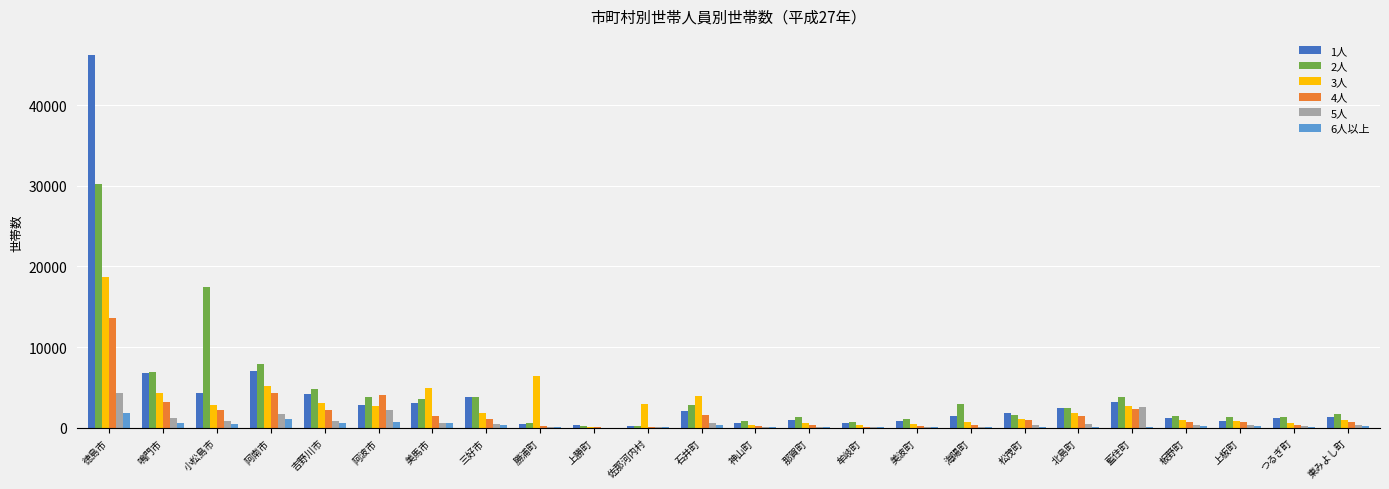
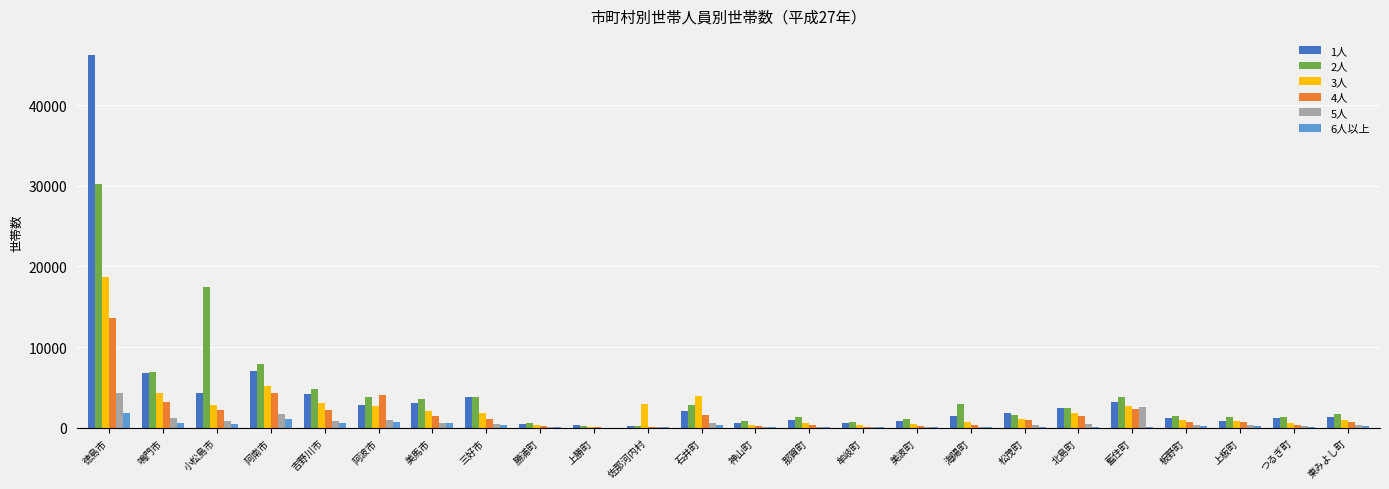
5人, 阿波市: 2000 -> 1000
3人, 美馬市: 5000 -> 2000
3人, 勝浦町: 6000 -> 0
